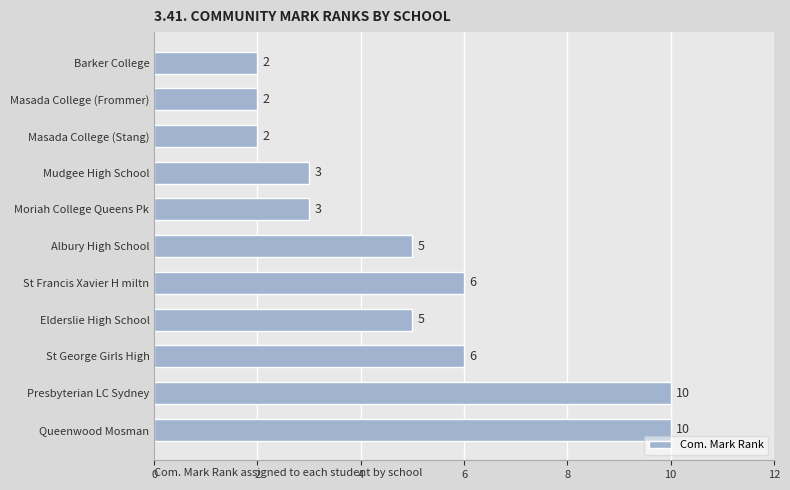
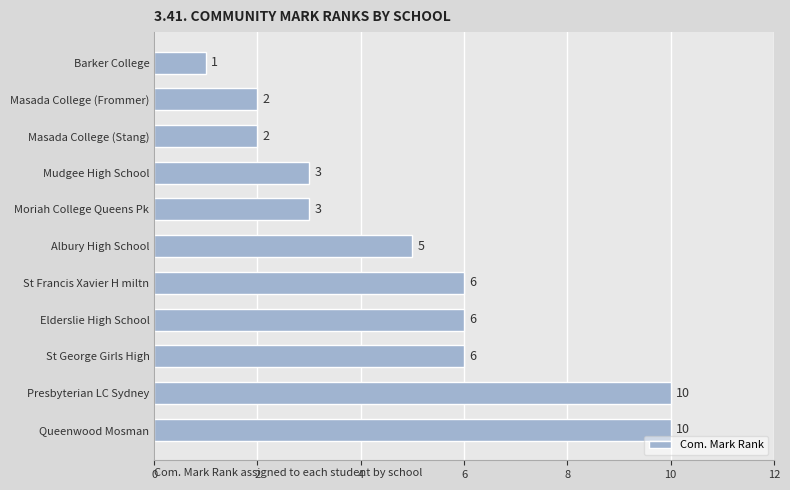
Barker College: 2 -> 1
Elderslie High School: 5 -> 6
